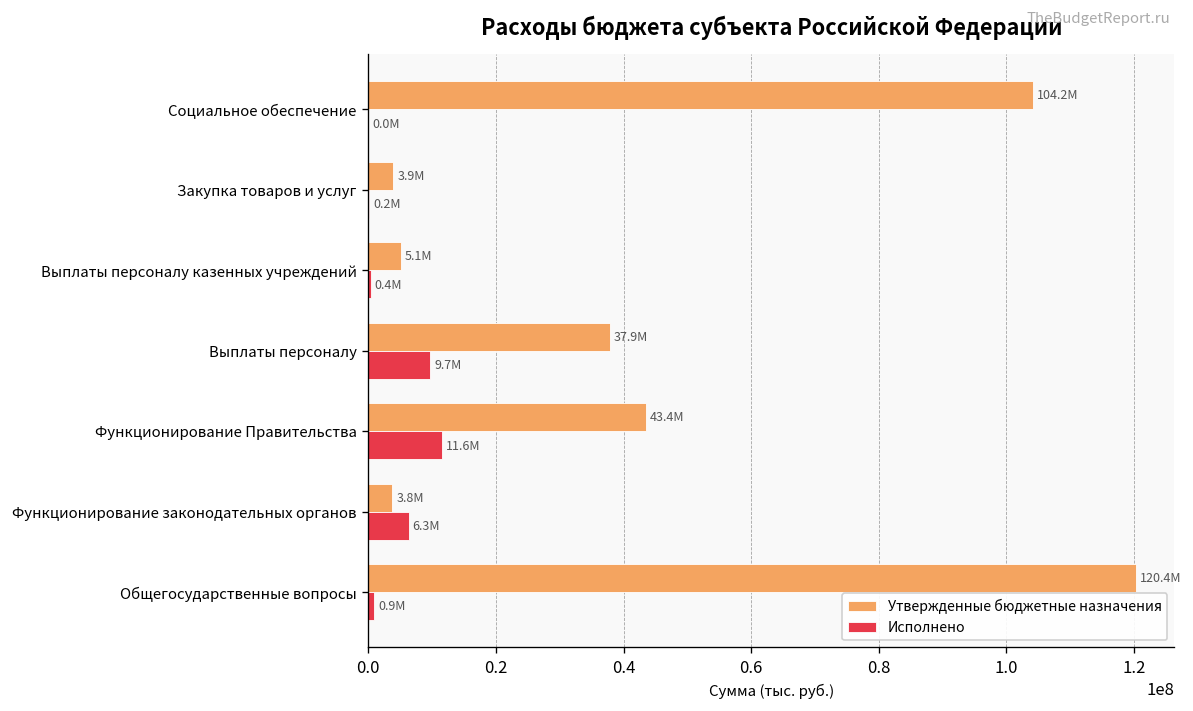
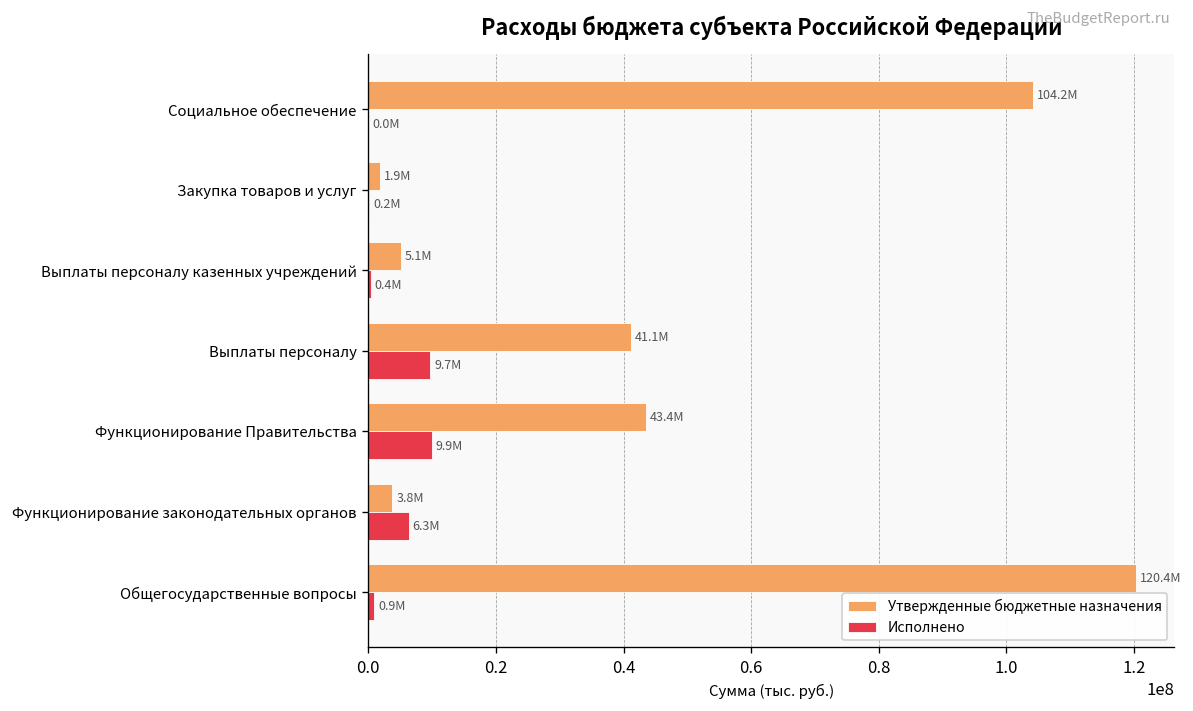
Утвержденные бюджетные назначения, Закупка товаров и услуг: 3.9M -> 1.9M
Утвержденные бюджетные назначения, Выплаты персоналу: 37.9M -> 41.1M
Исполнено, Функционирование Правительства: 11.6M -> 9.9M
